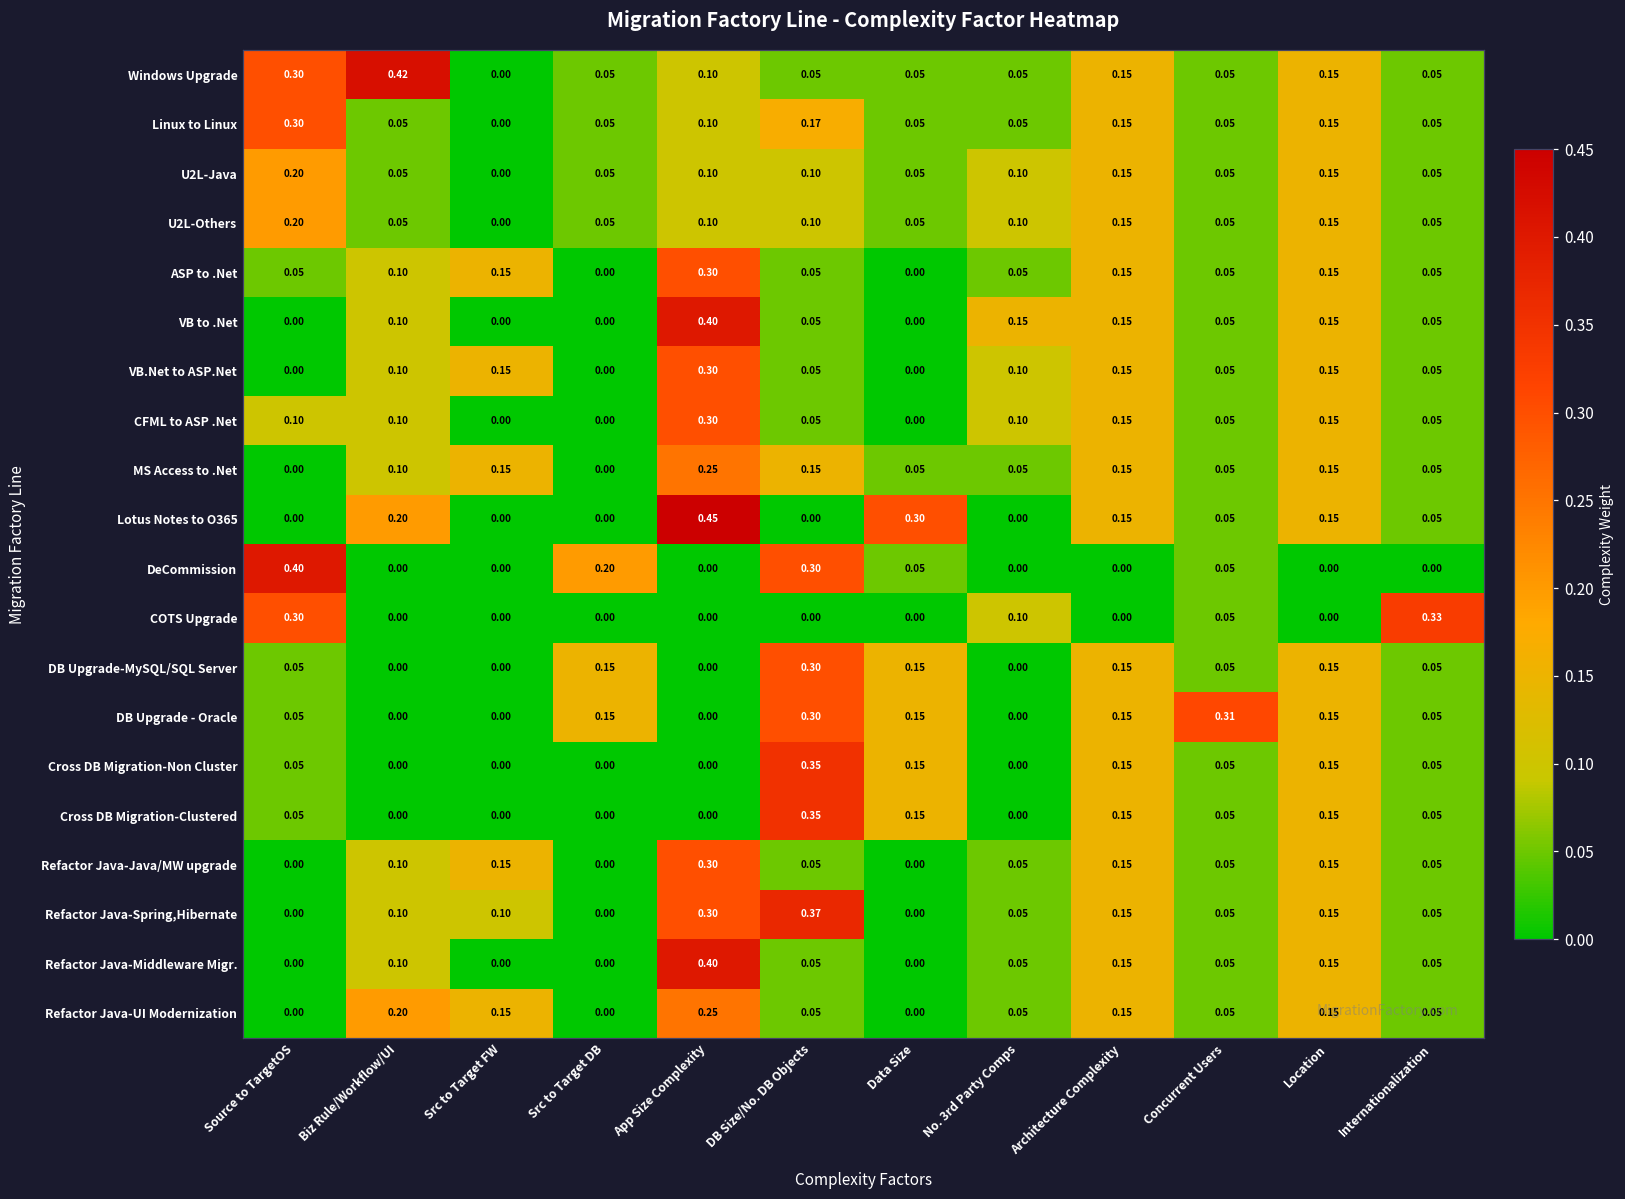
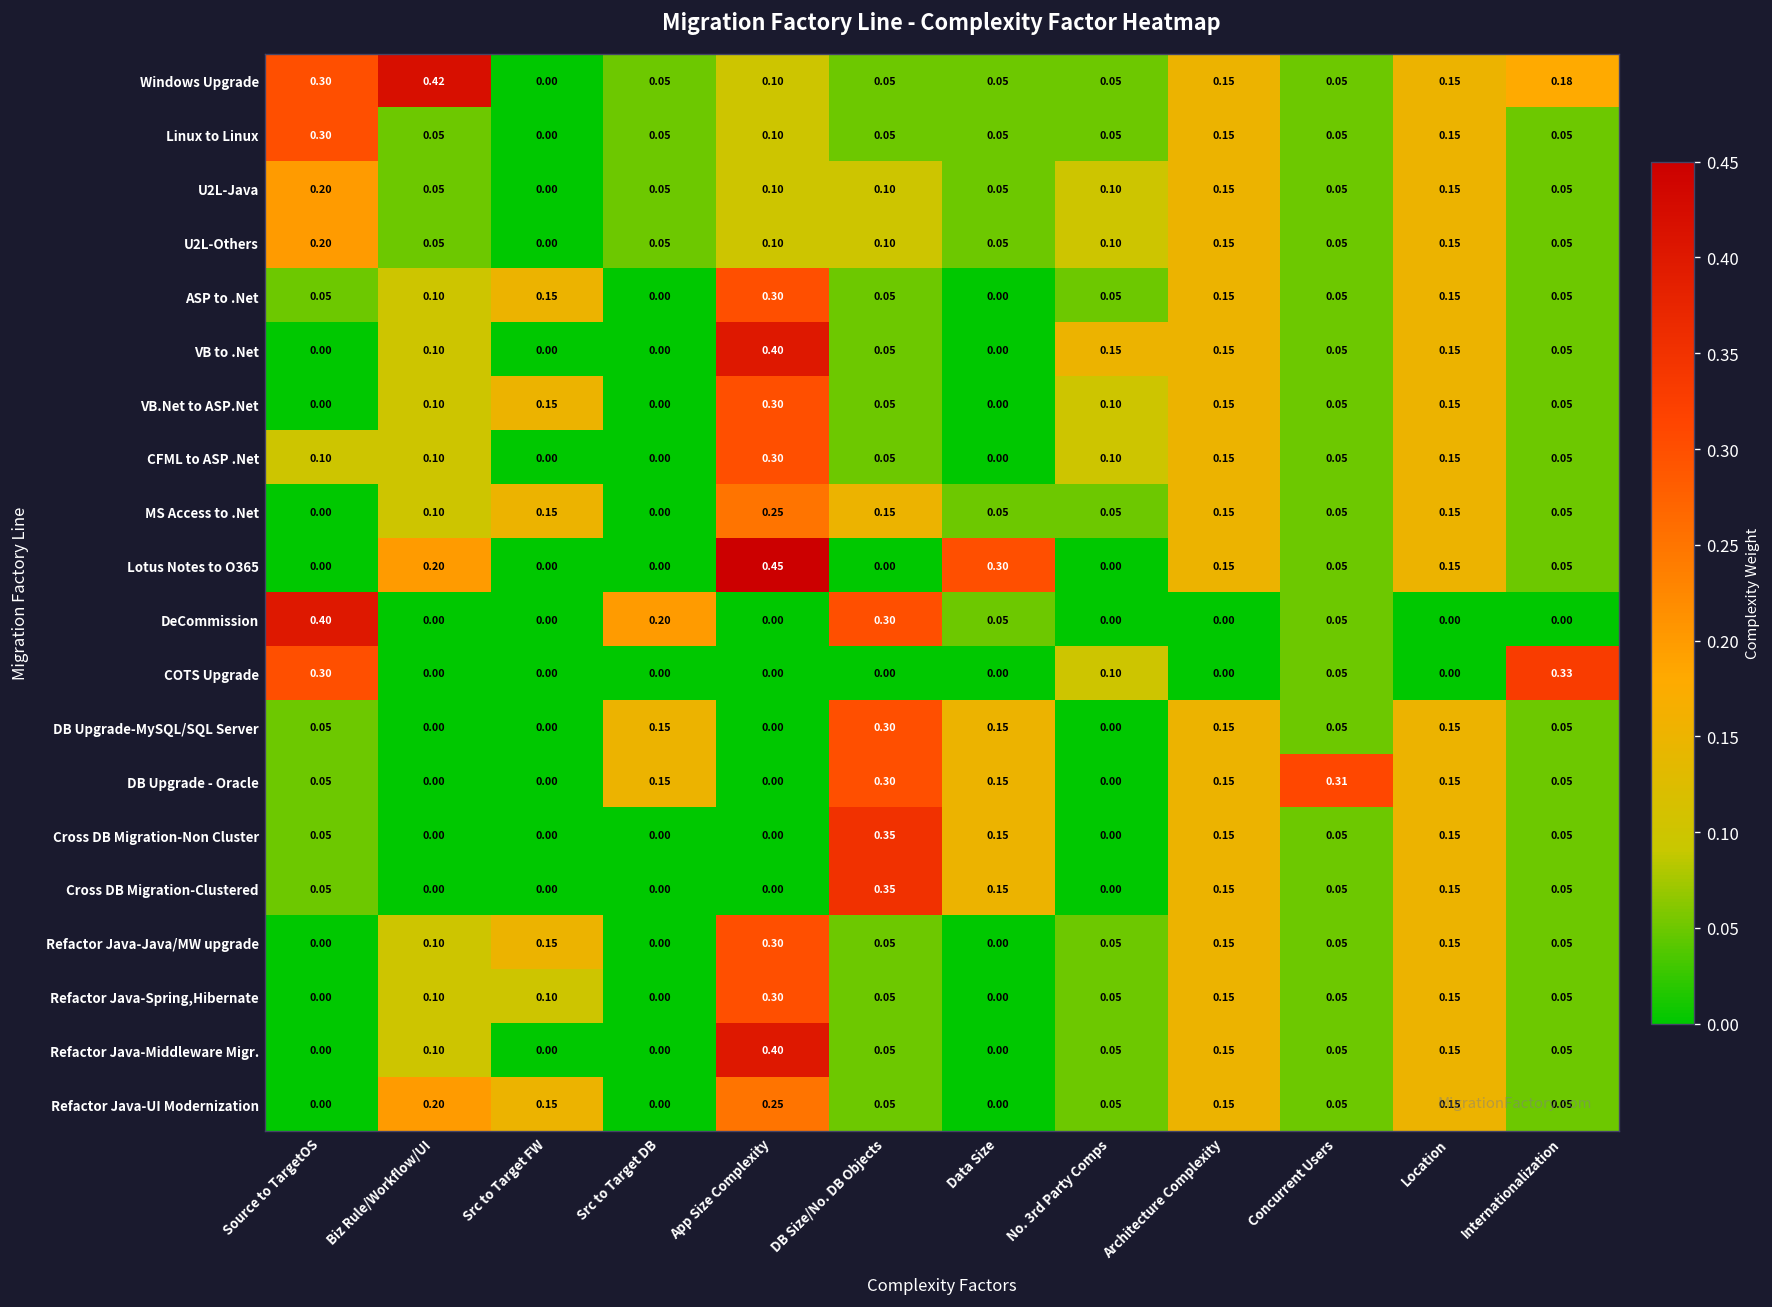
Windows Upgrade, Internationalization: 0.05 -> 0.18
Linux to Linux, DB Size/No. DB Objects: 0.17 -> 0.05
Refactor Java-Spring,Hibernate, DB Size/No. DB Objects: 0.37 -> 0.05
